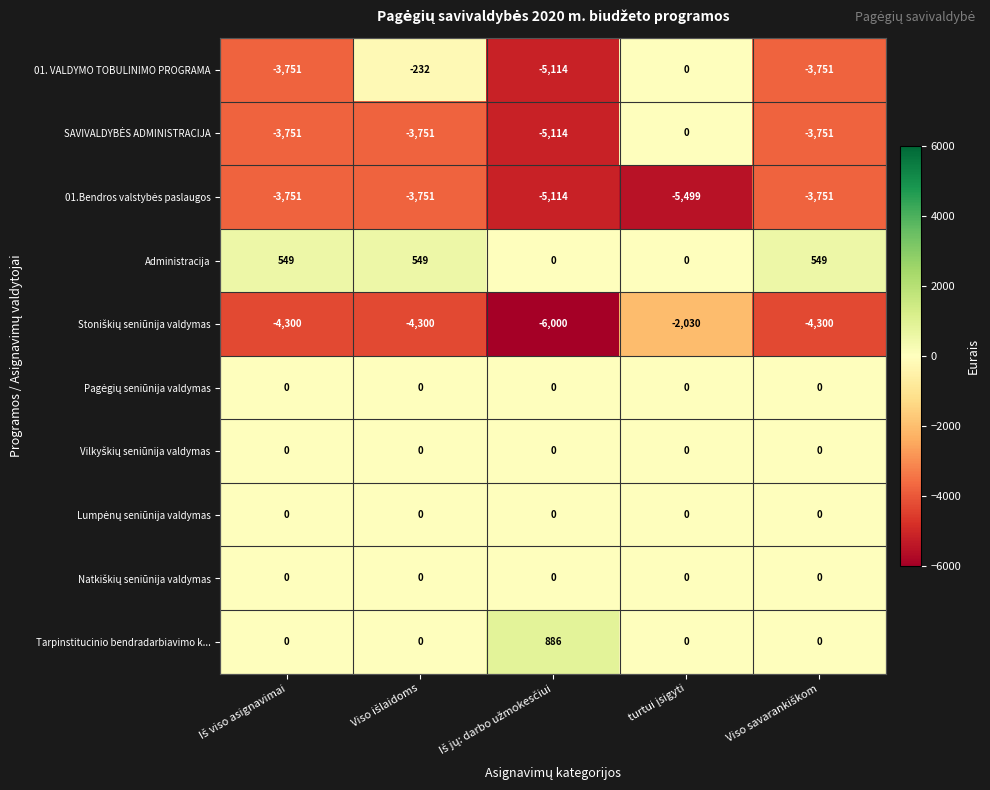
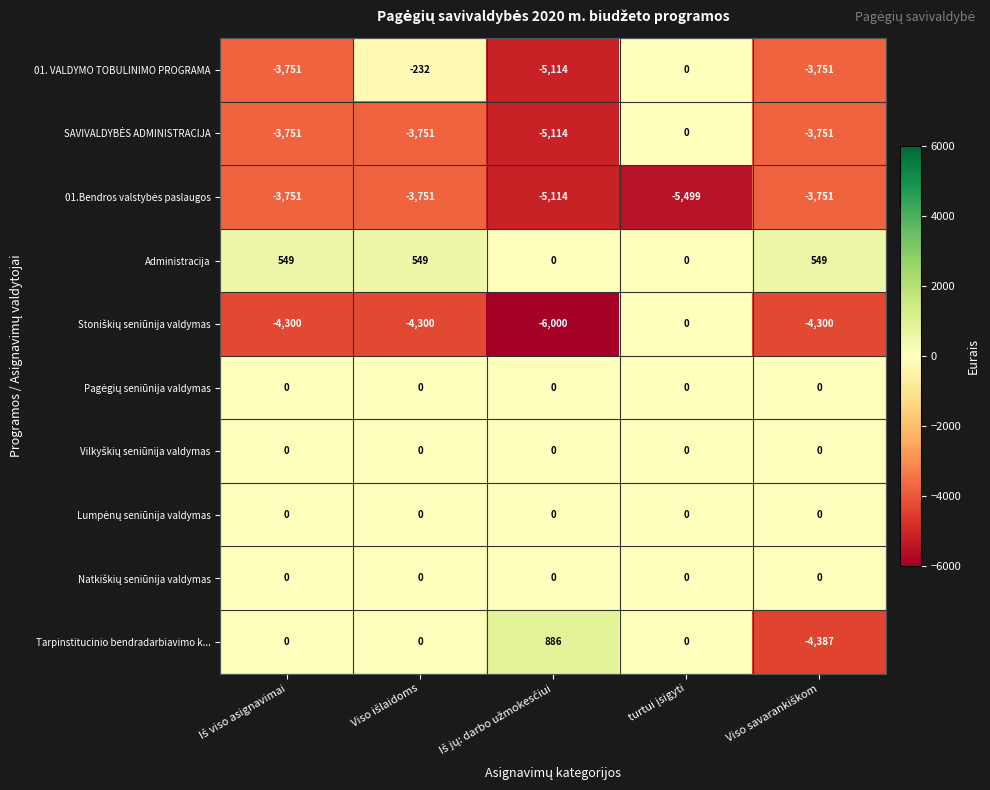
Stoniškių seniūnija valdymas, turtui įsigyti: -2,030 -> 0
Tarpinstitucinio bendradarbiavimo k..., Viso savarankiškom: 0 -> -4,387
